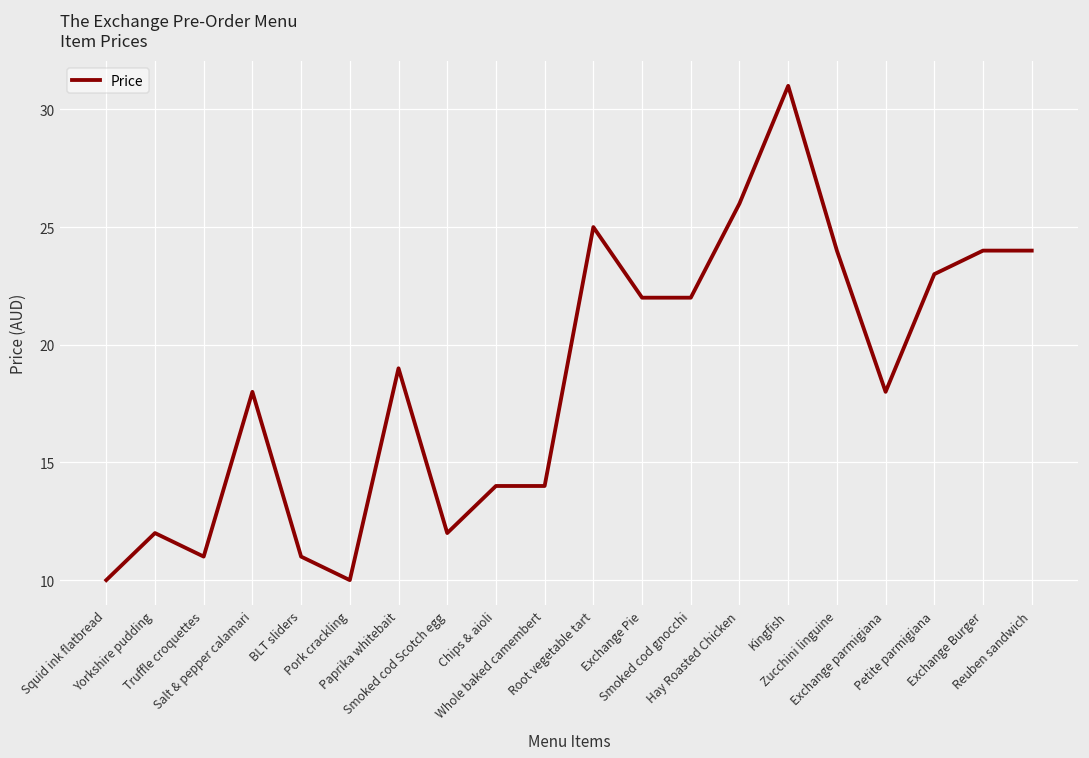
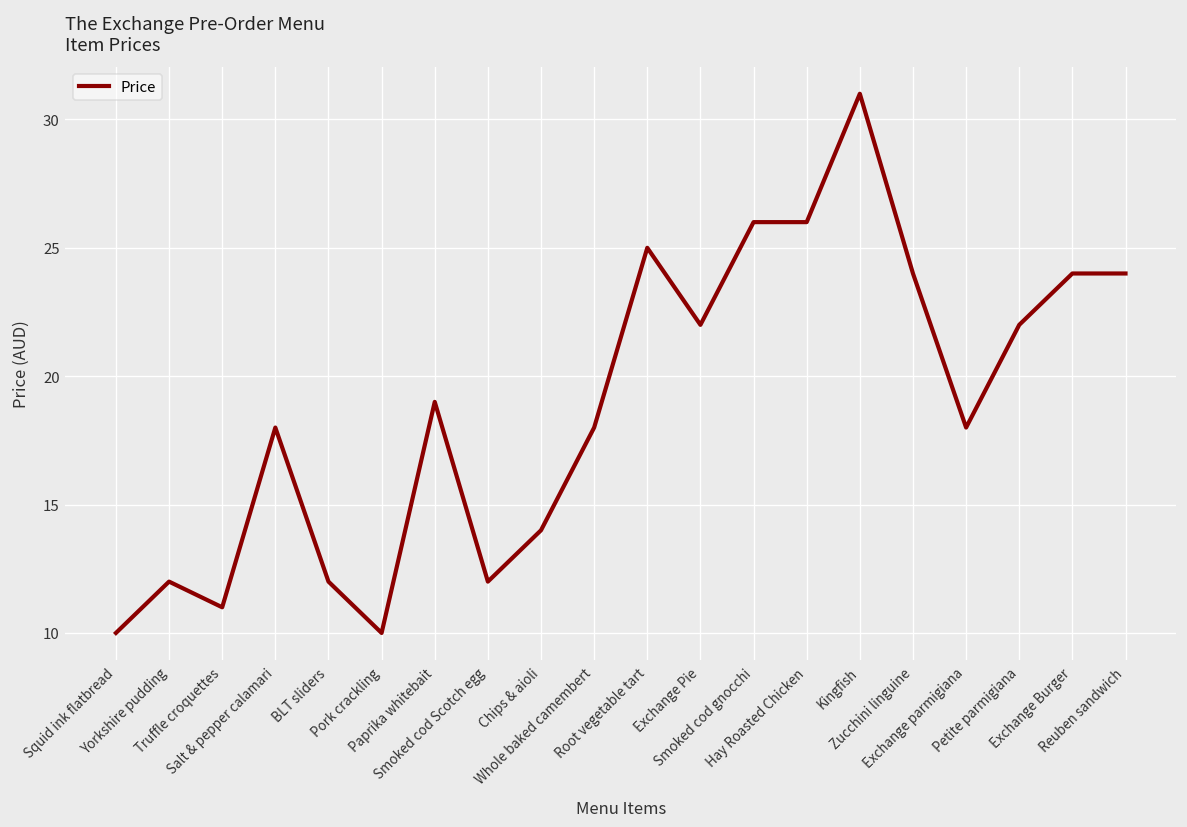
BLT sliders: 11 -> 12
Whole baked camembert: 14 -> 18
Smoked cod gnocchi: 22 -> 26
Petite parmigiana: 23 -> 22
